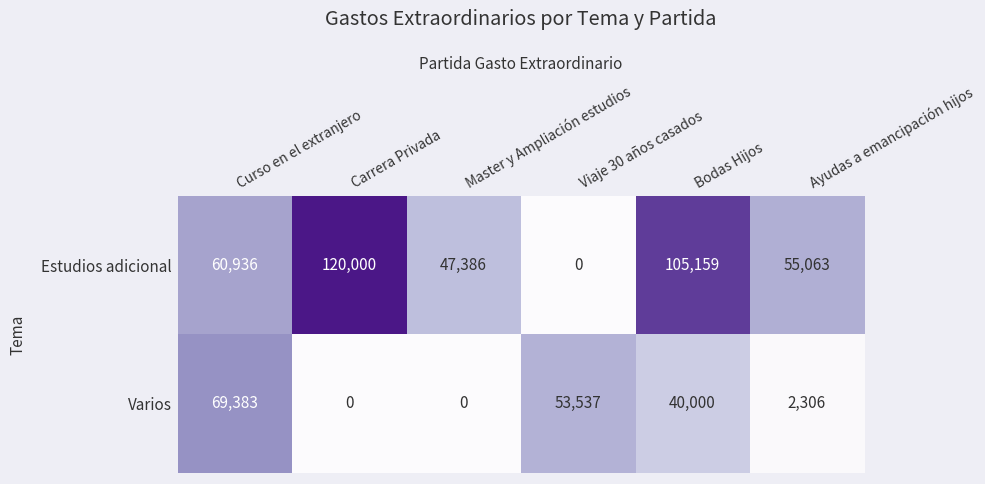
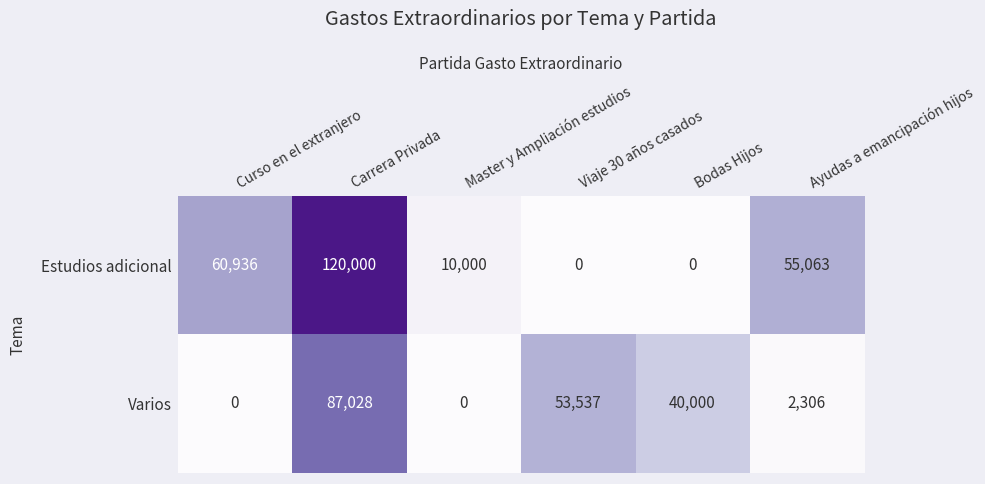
Estudios adicional, Master y Ampliación estudios: 47,386 -> 10,000
Estudios adicional, Bodas Hijos: 105,159 -> 0
Varios, Curso en el extranjero: 69,383 -> 0
Varios, Carrera Privada: 0 -> 87,028
